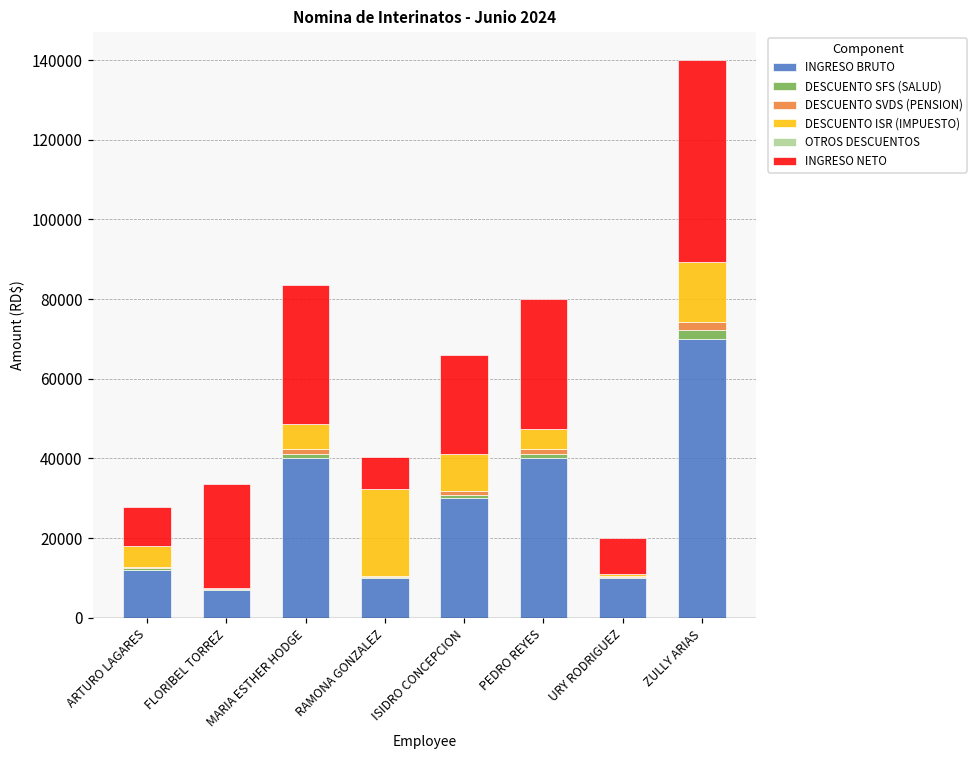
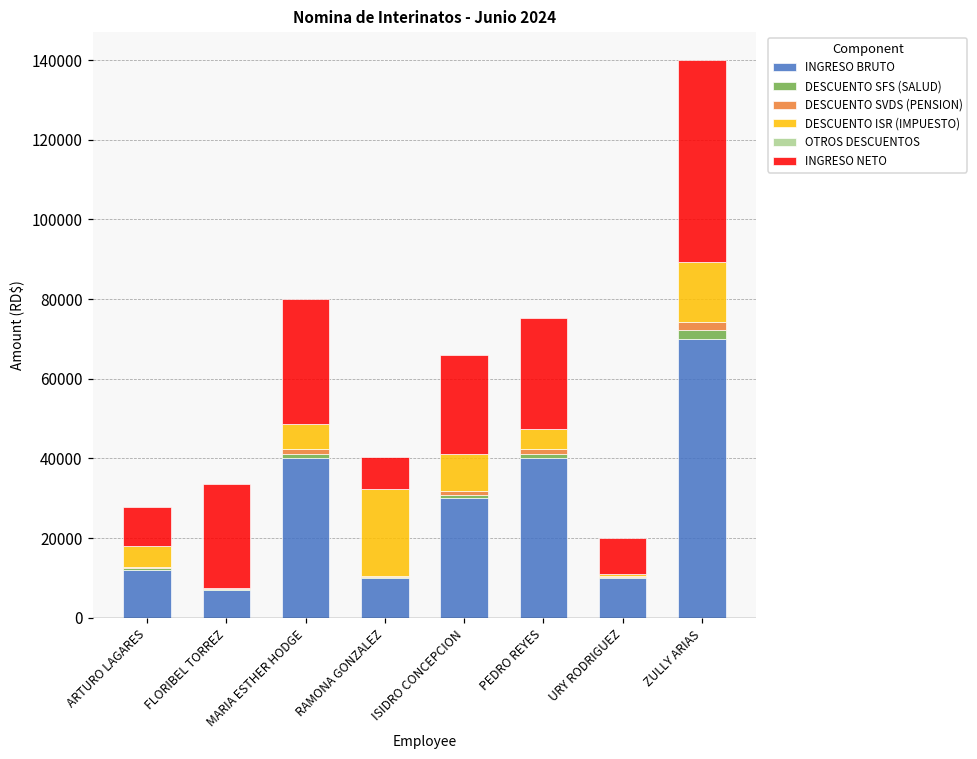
INGRESO NETO, MARIA ESTHER HODGE: 35000 -> 31000
INGRESO NETO, PEDRO REYES: 33000 -> 28000
